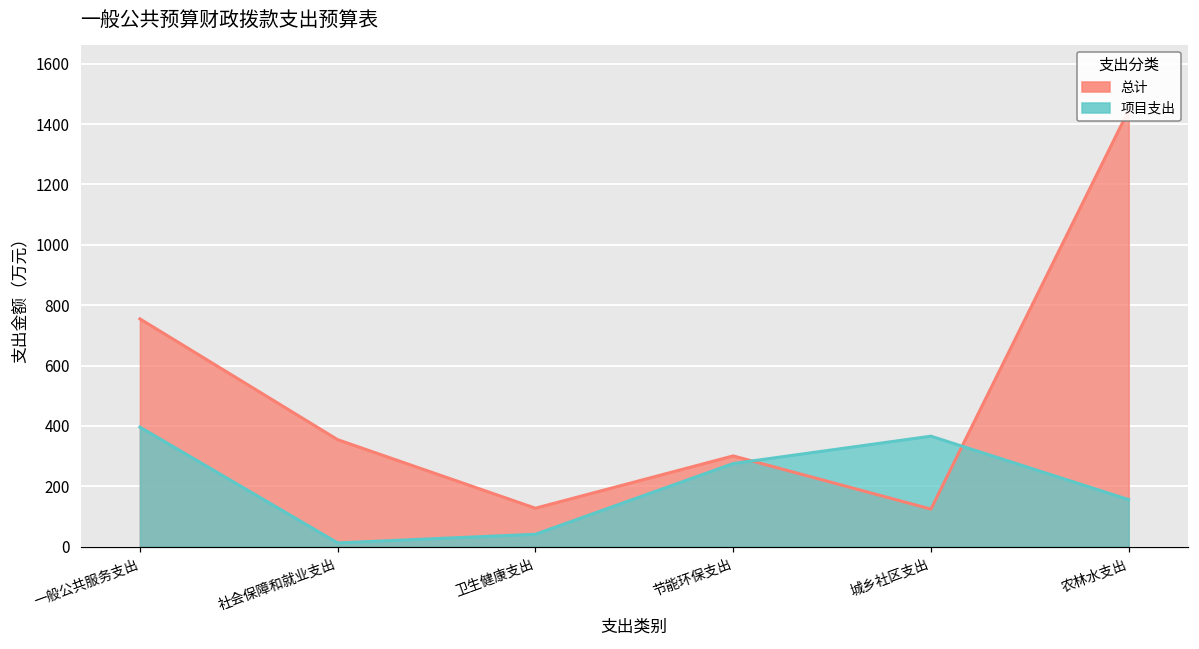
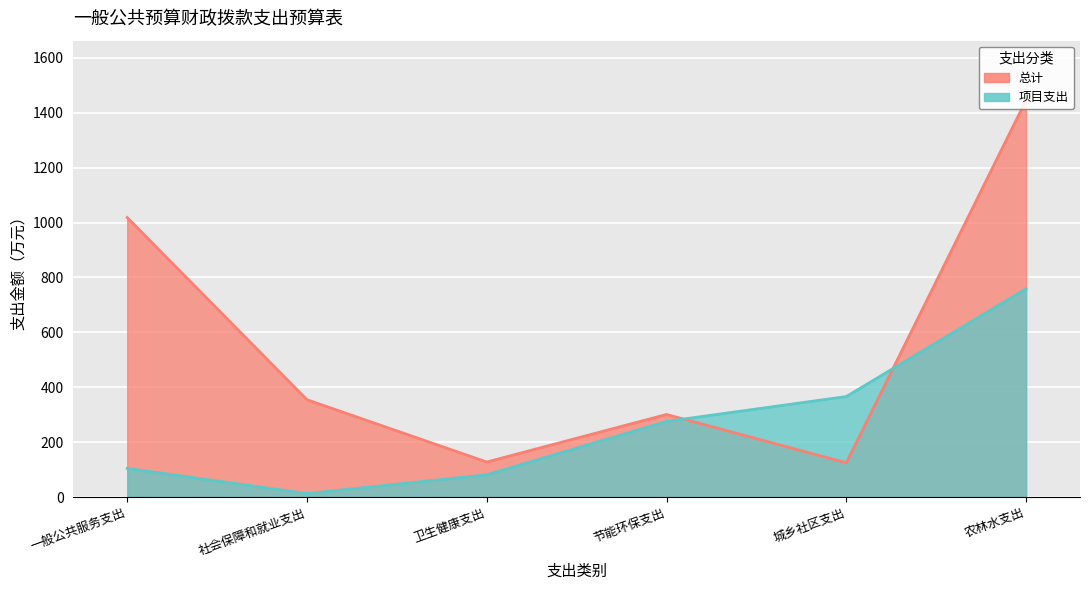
总计, 一般公共服务支出: 750 -> 1020
项目支出, 一般公共服务支出: 400 -> 100
项目支出, 卫生健康支出: 40 -> 80
项目支出, 农林水支出: 160 -> 760
